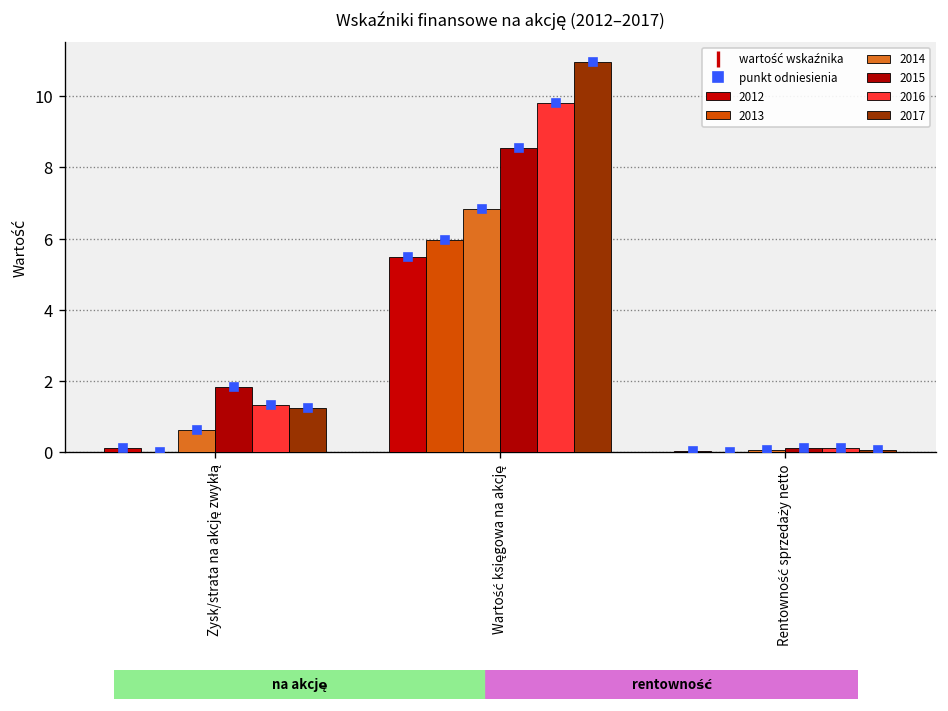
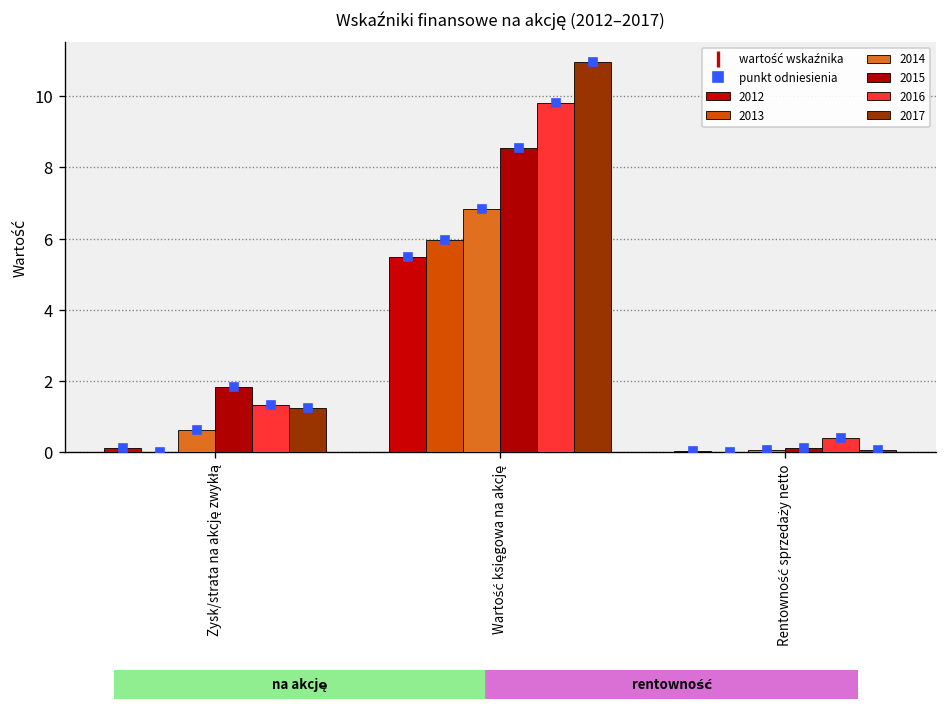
2016, Rentowność sprzedaży netto: 0.1 -> 0.4
